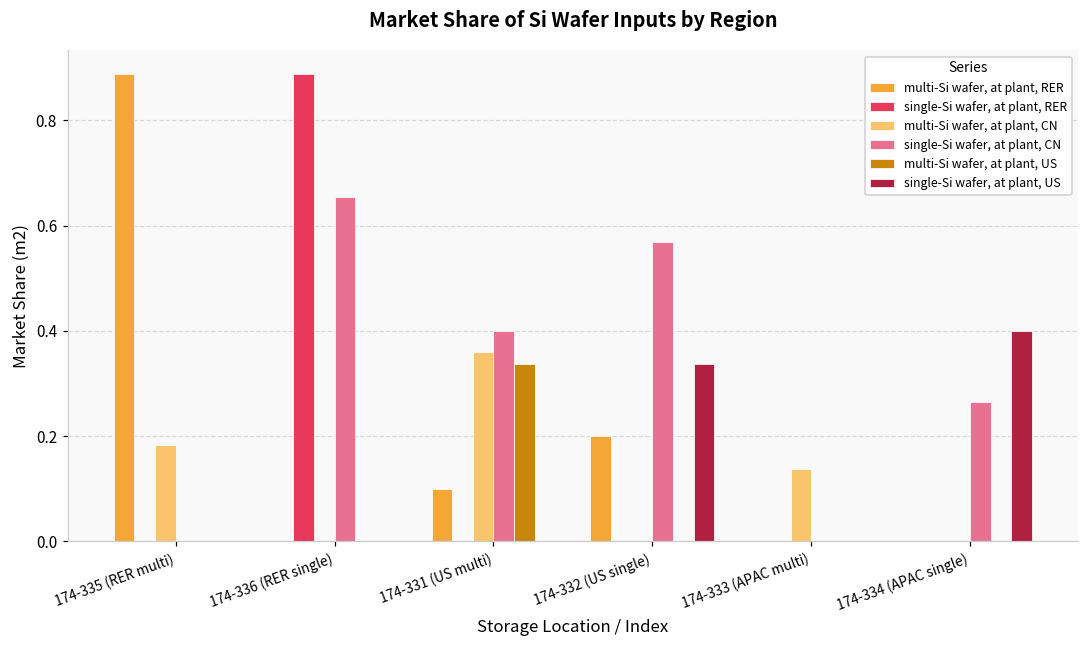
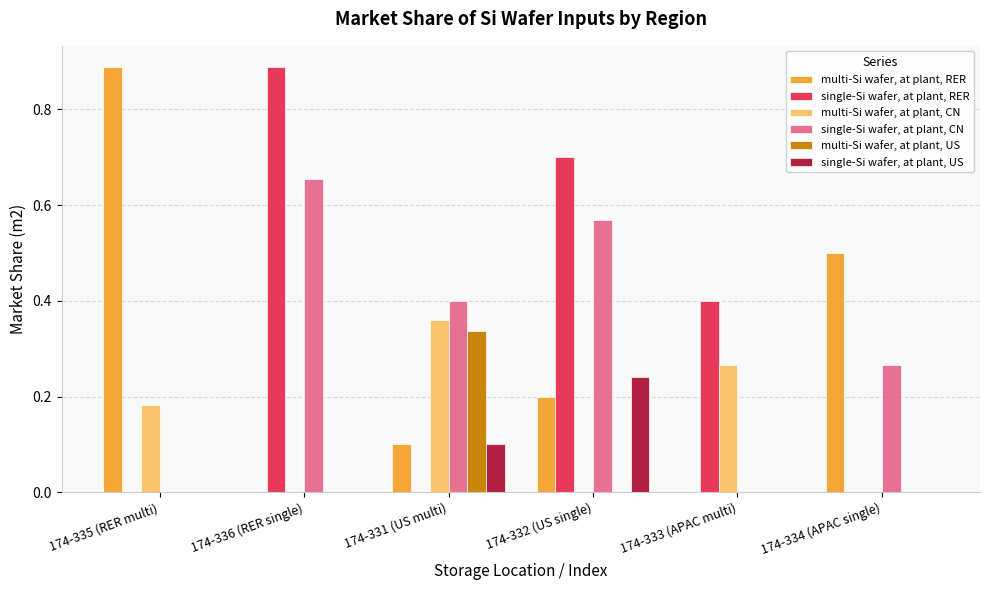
single-Si wafer, at plant, US, 174-331 (US multi): 0.0 -> 0.1
single-Si wafer, at plant, RER, 174-332 (US single): 0.0 -> 0.7
single-Si wafer, at plant, US, 174-332 (US single): 0.34 -> 0.24
single-Si wafer, at plant, RER, 174-333 (APAC multi): 0.0 -> 0.4
multi-Si wafer, at plant, CN, 174-333 (APAC multi): 0.14 -> 0.27
multi-Si wafer, at plant, RER, 174-334 (APAC single): 0.0 -> 0.5
single-Si wafer, at plant, US, 174-334 (APAC single): 0.4 -> 0.0
